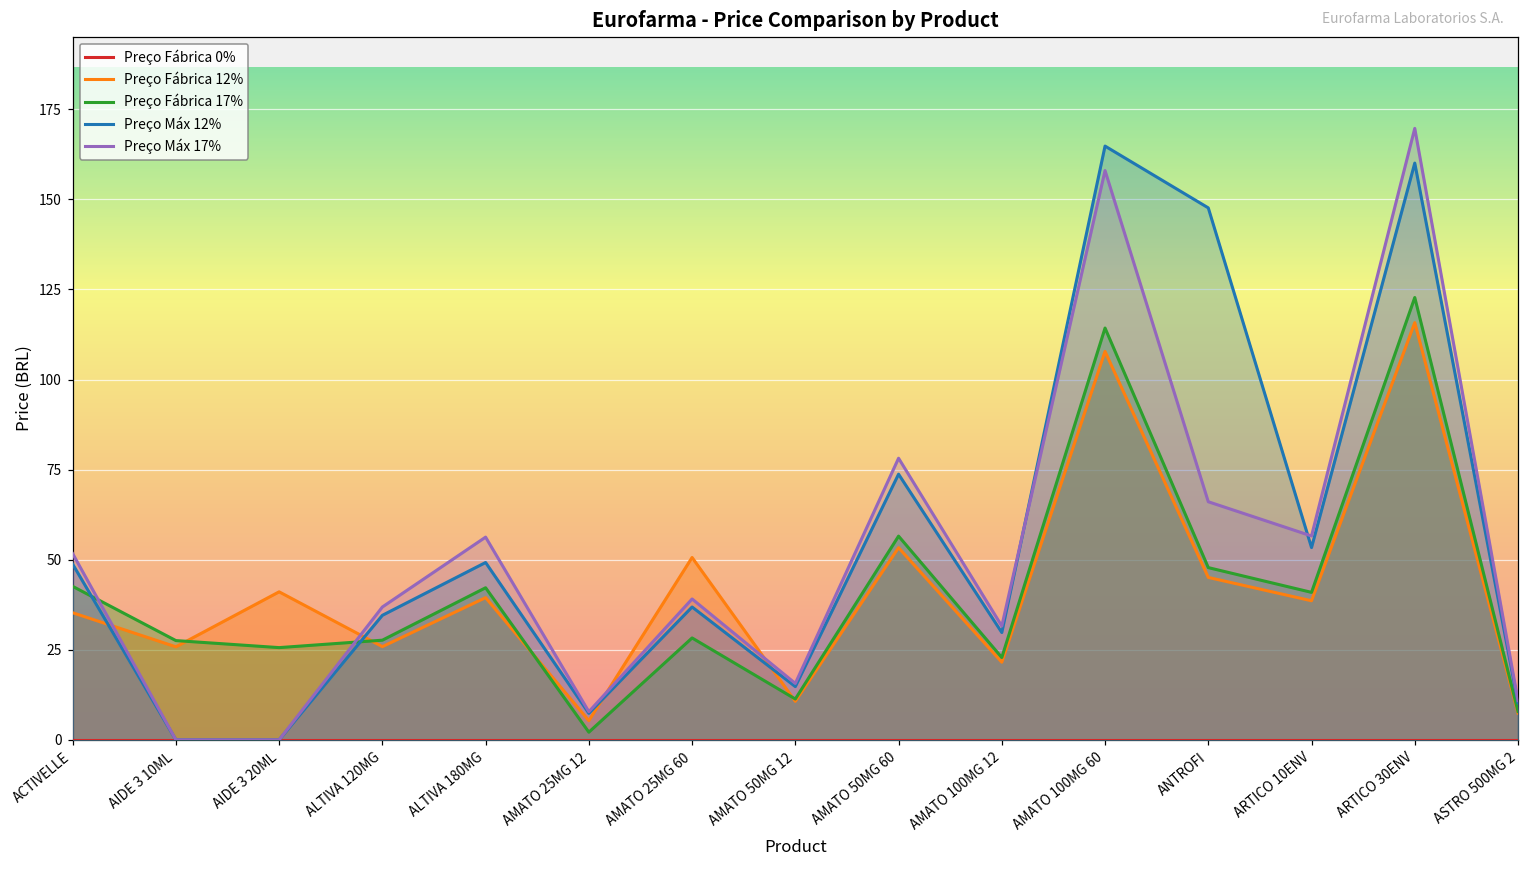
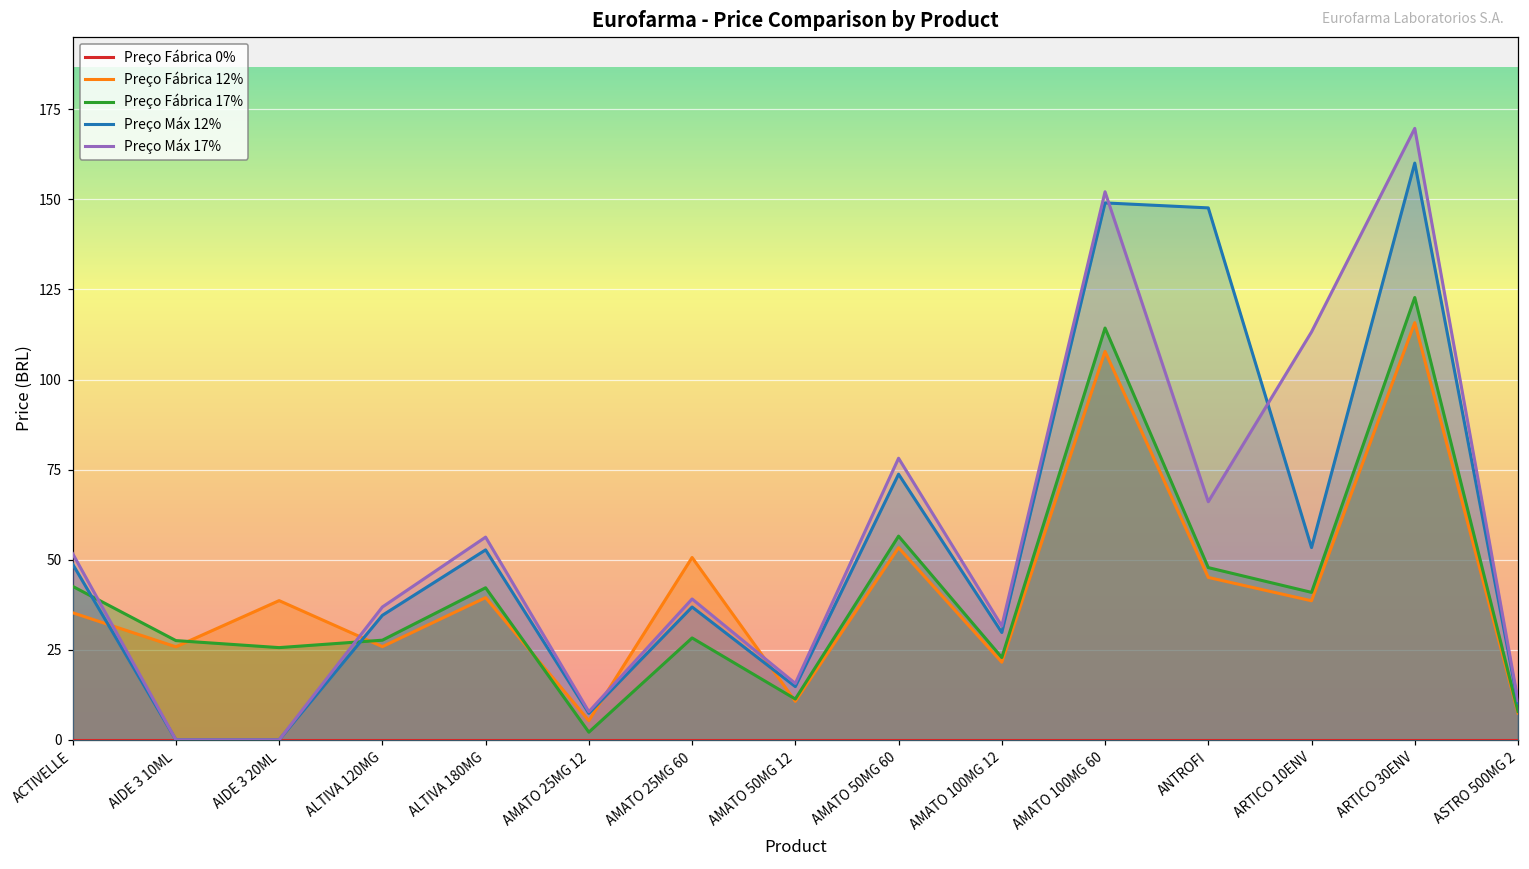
Preço Fábrica 12%, AIDE 3 20ML: 41 -> 39
Preço Máx 12%, ALTIVA 180MG: 49 -> 53
Preço Máx 12%, AMATO 100MG 60: 165 -> 149
Preço Máx 17%, AMATO 100MG 60: 158 -> 152
Preço Máx 17%, ARTICO 10ENV: 57 -> 113
